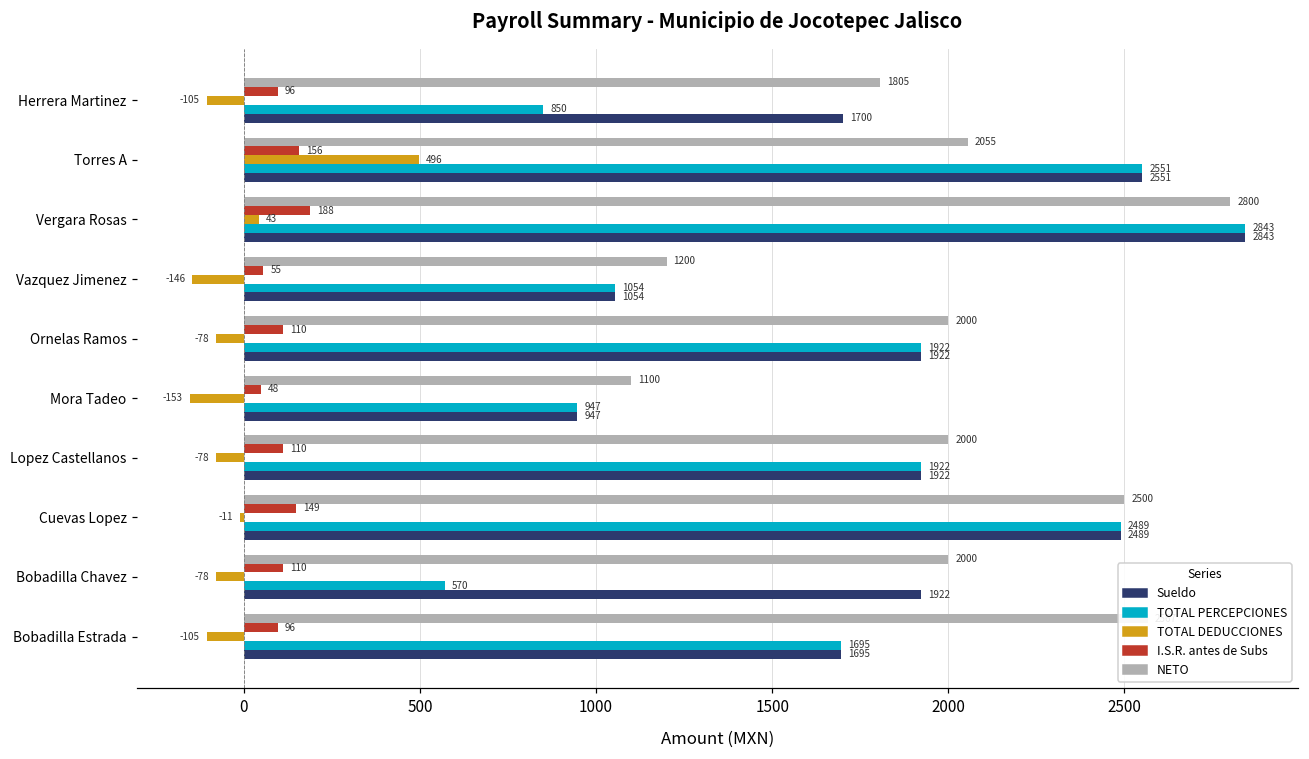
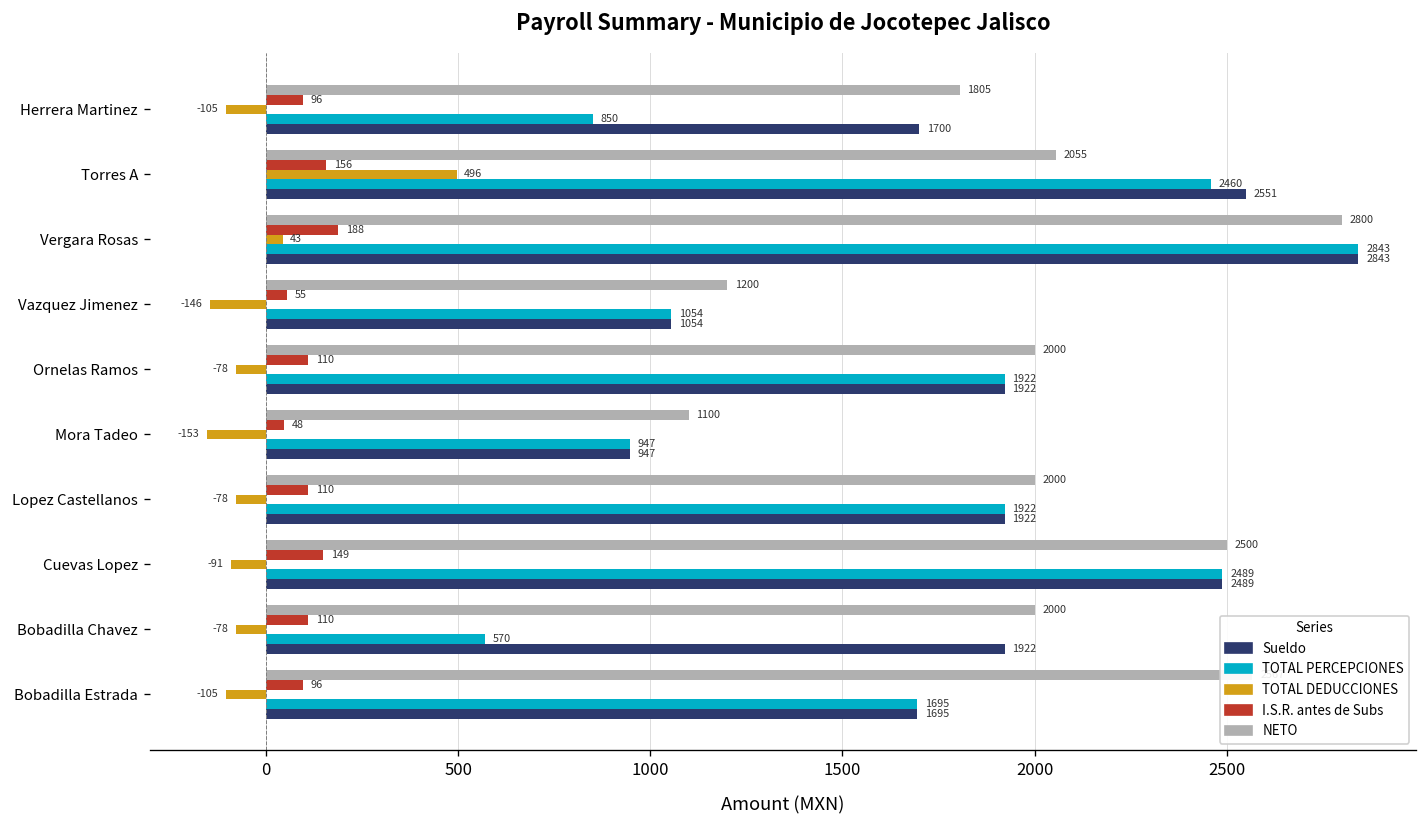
TOTAL PERCEPCIONES, Torres A: 2551 -> 2460
TOTAL DEDUCCIONES, Cuevas Lopez: -11 -> -91
